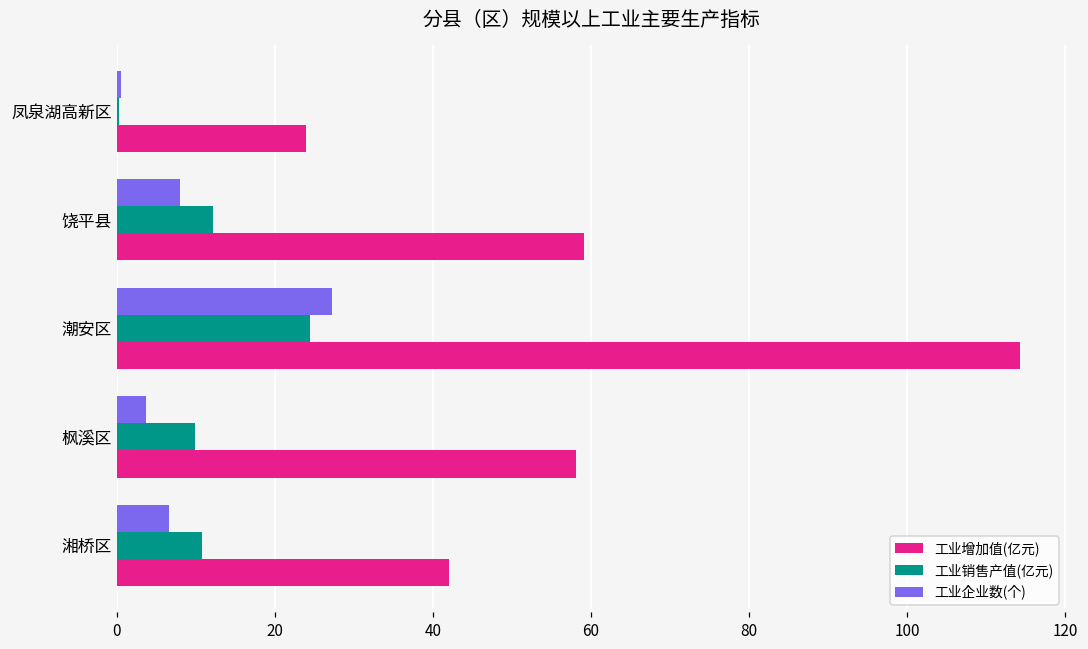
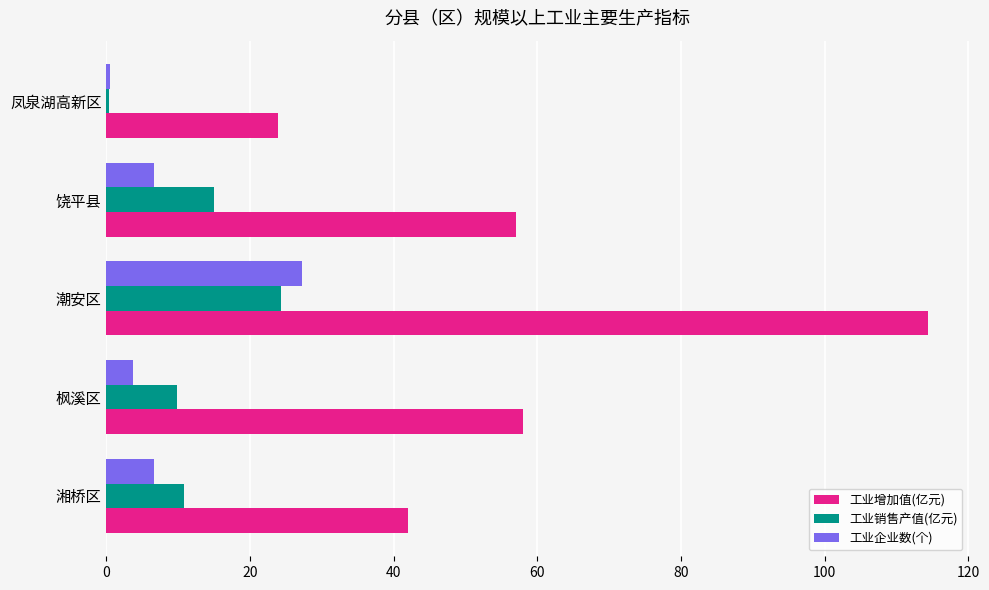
工业企业数(个), 饶平县: 8 -> 7
工业销售产值(亿元), 饶平县: 12 -> 15
工业增加值(亿元), 饶平县: 59 -> 57
